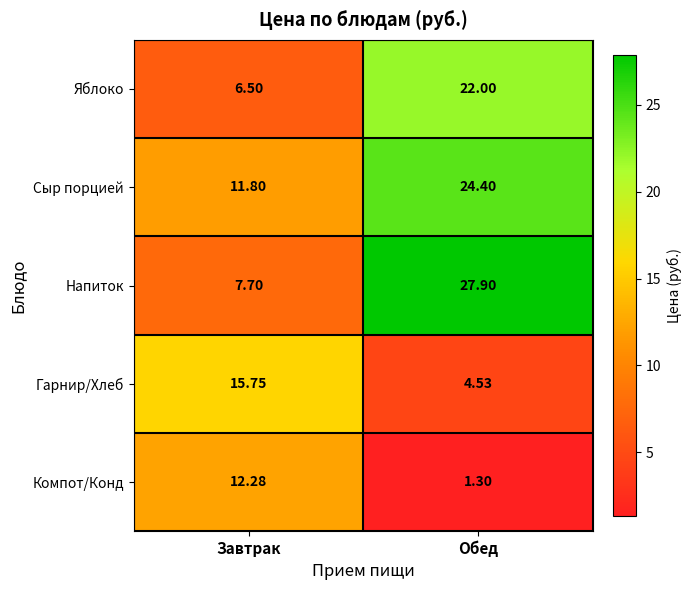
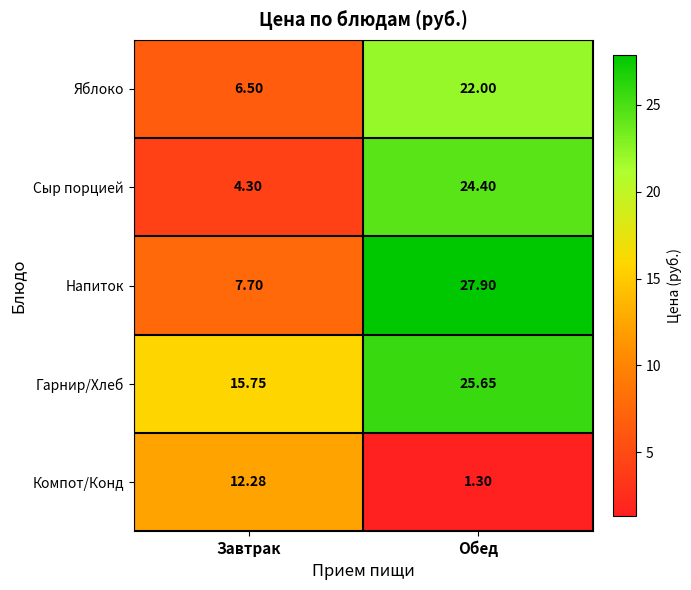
Сыр порцией, Завтрак: 11.80 -> 4.30
Гарнир/Хлеб, Обед: 4.53 -> 25.65
